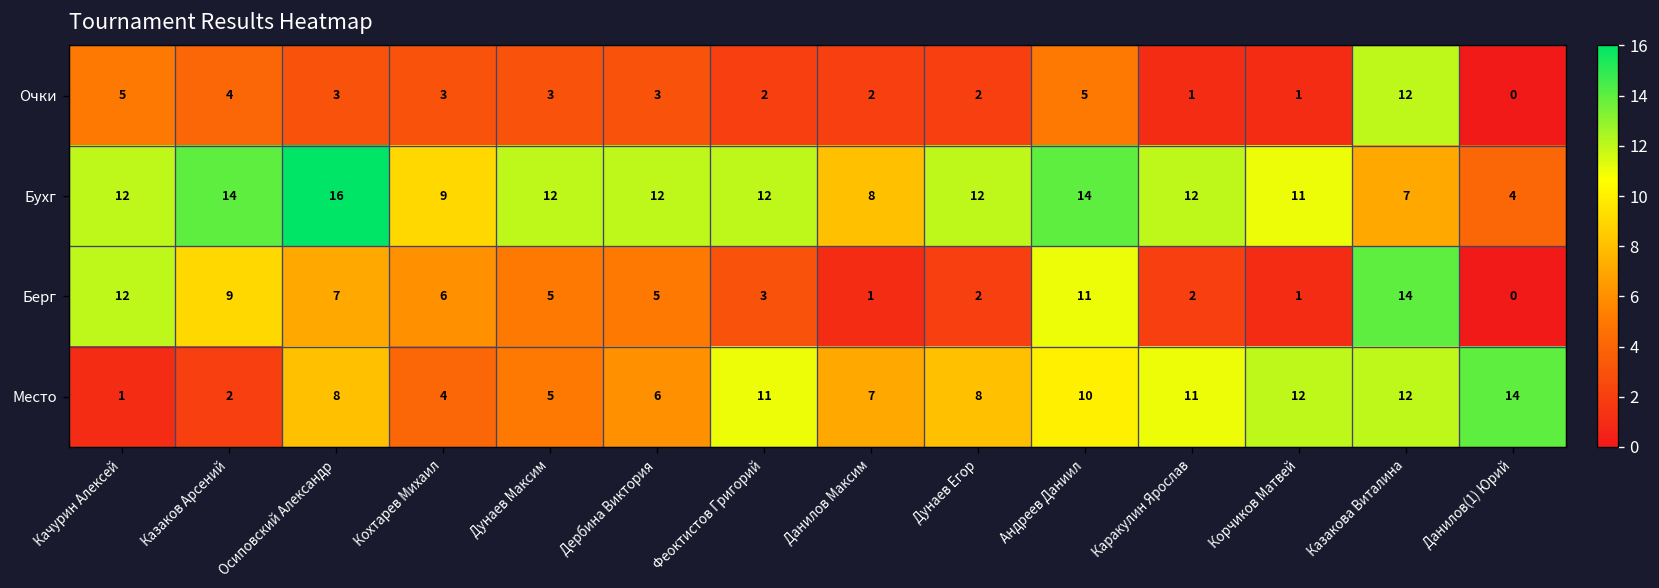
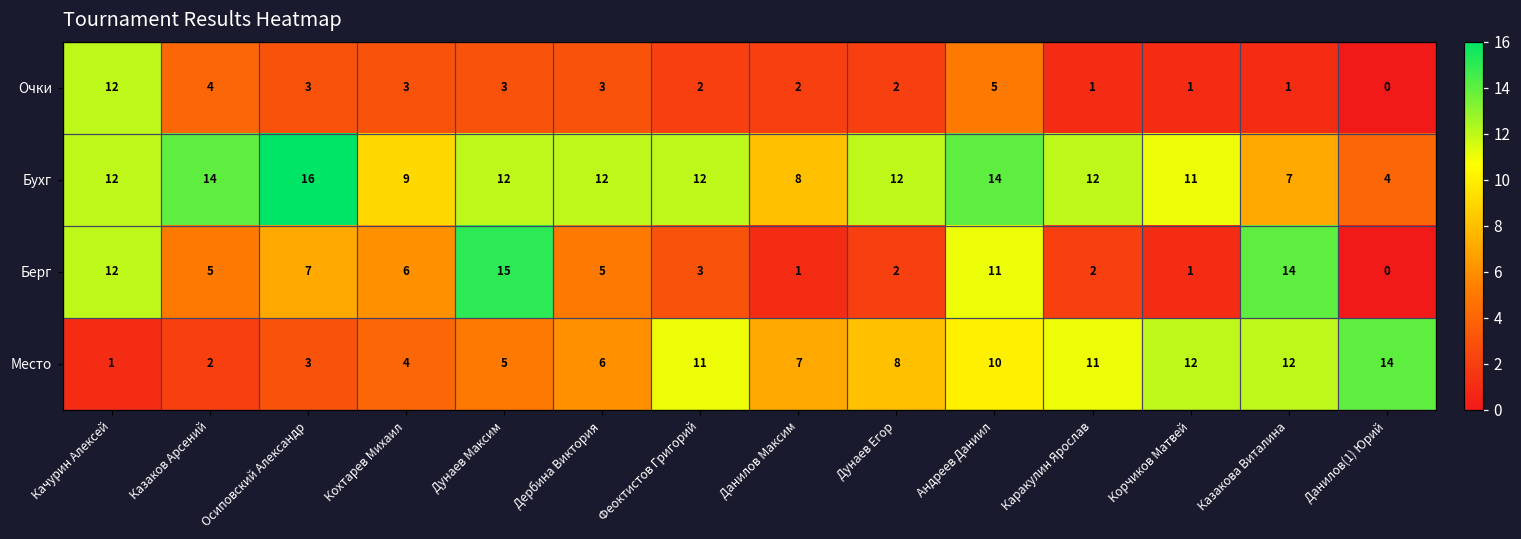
Очки, Качурин Алексей: 5 -> 12
Очки, Казакова Виталина: 12 -> 1
Берг, Казаков Арсений: 9 -> 5
Берг, Дунаев Максим: 5 -> 15
Место, Осиповский Александр: 8 -> 3
